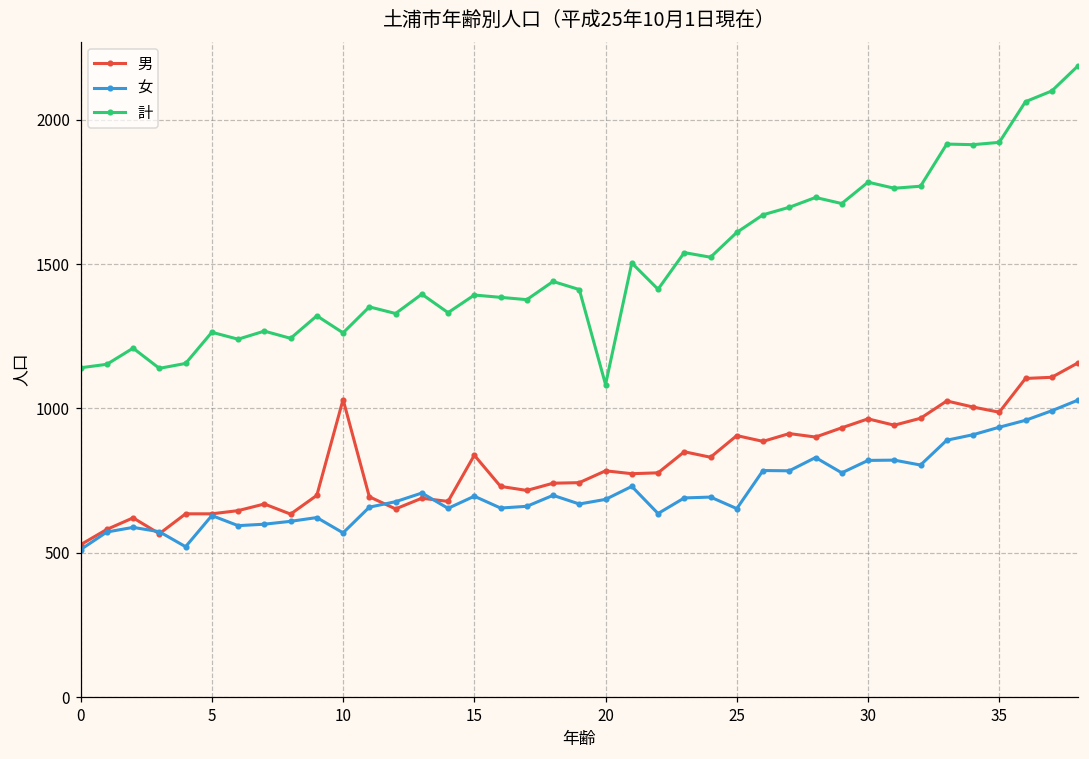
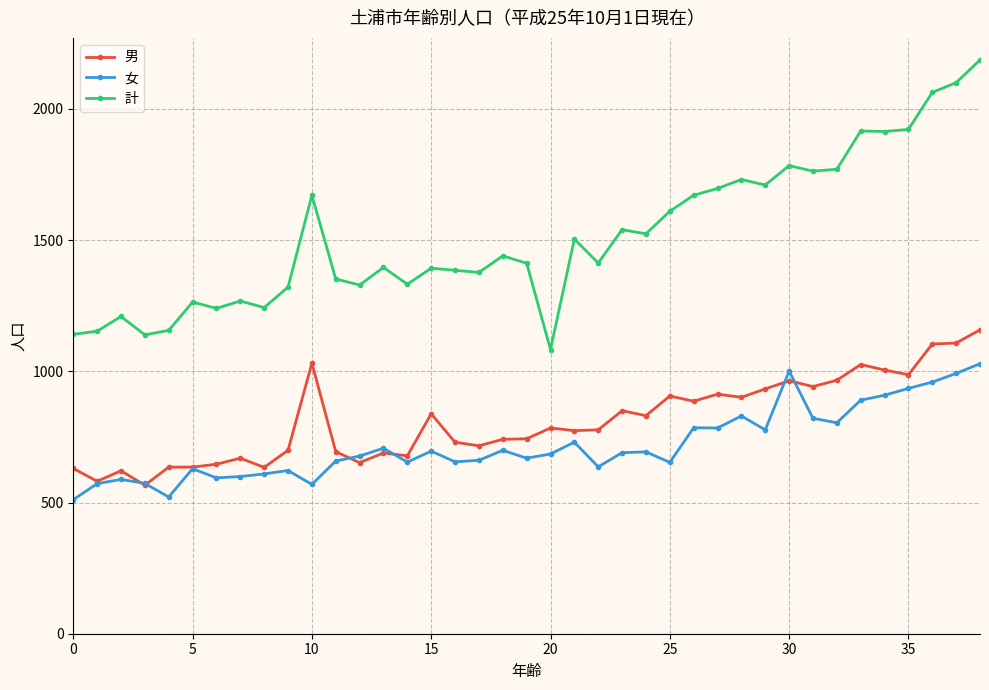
男, 0: 530 -> 630
計, 10: 1260 -> 1670
女, 30: 820 -> 1000
